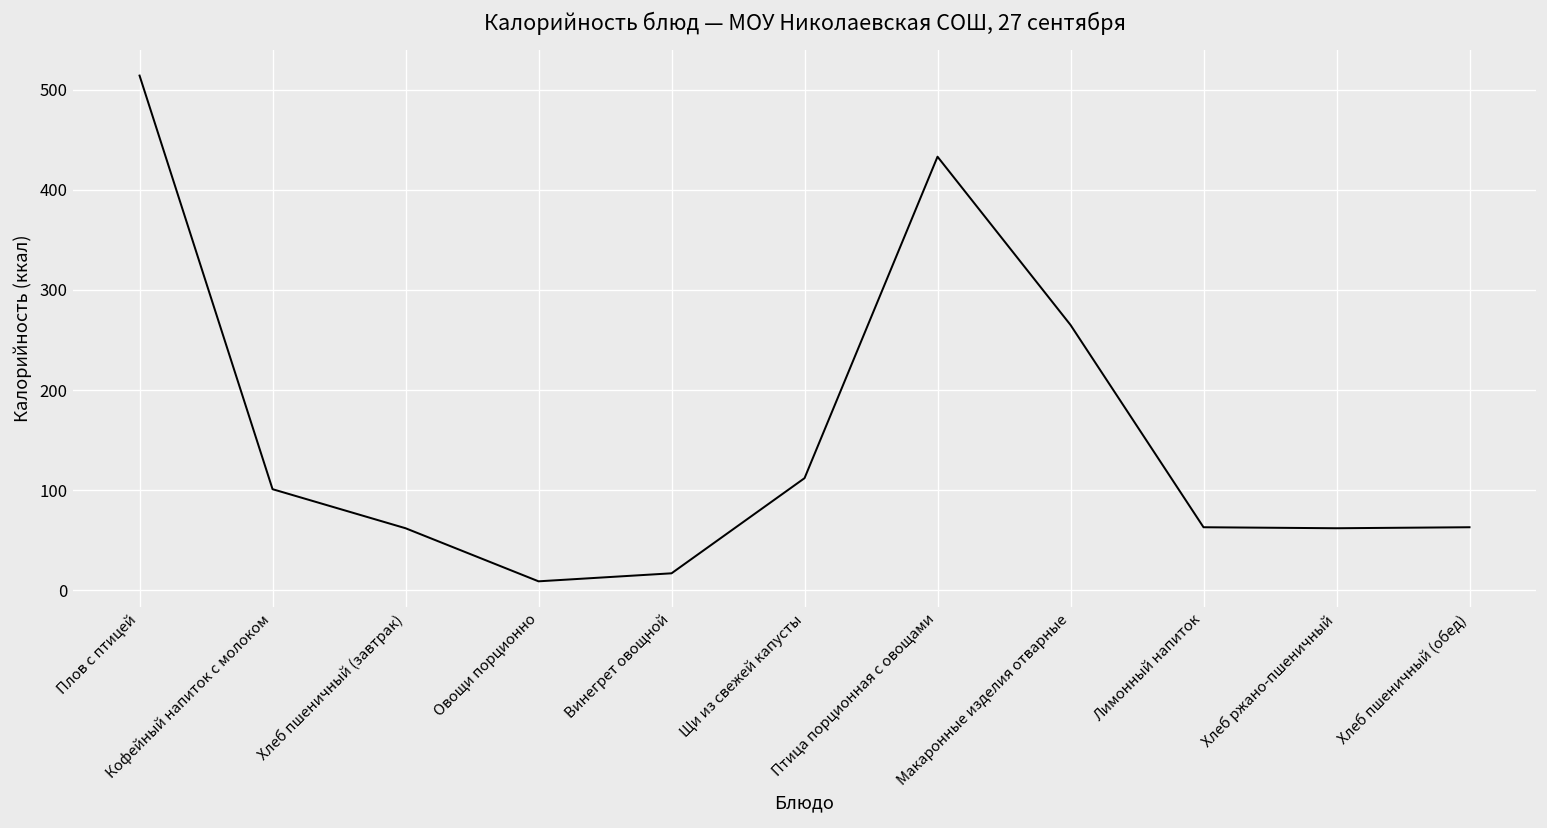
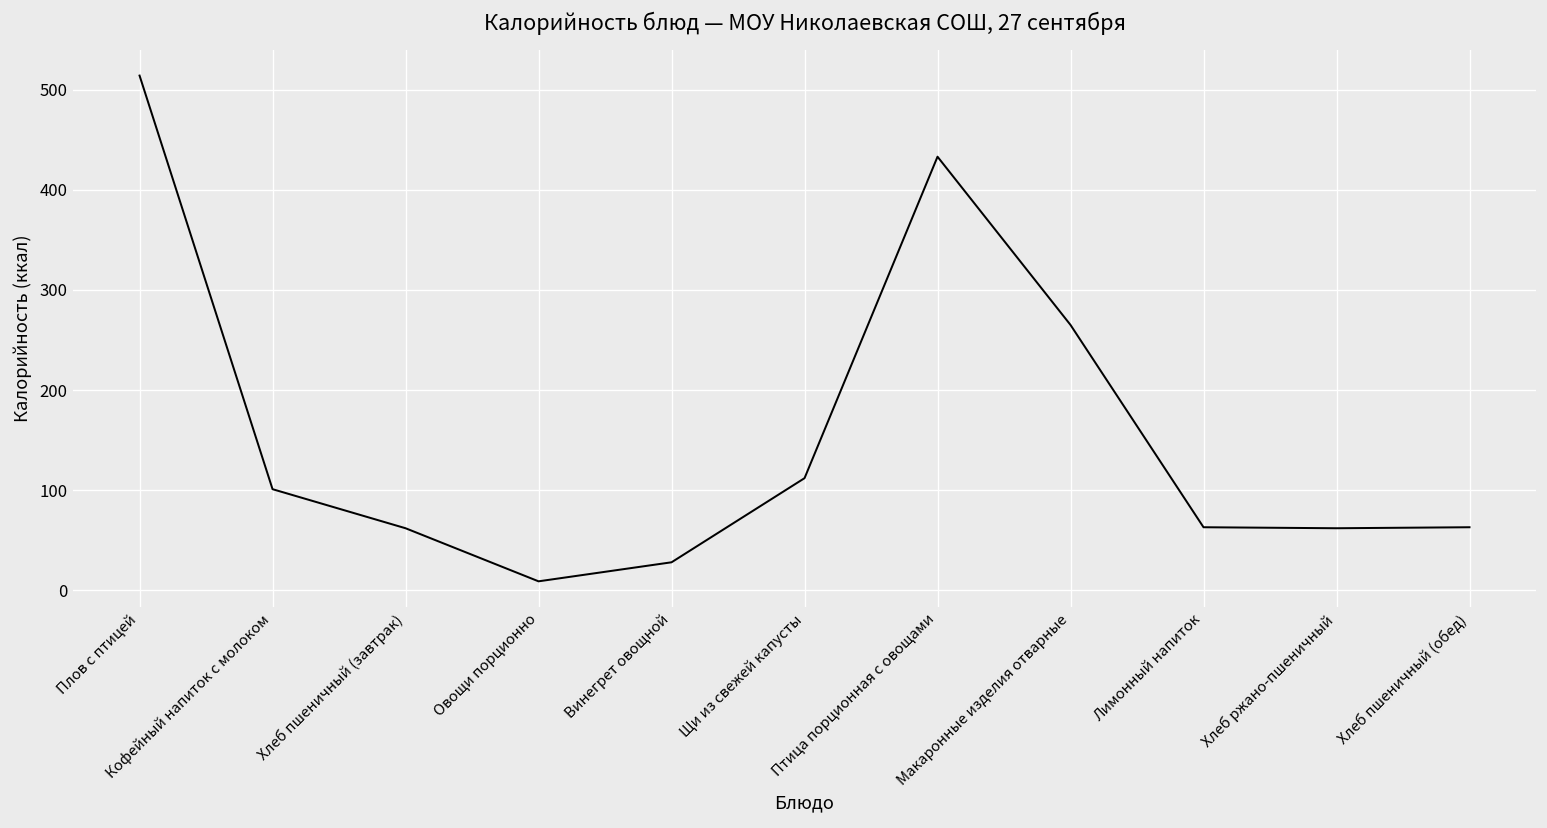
Винегрет овощной: 20 -> 30
